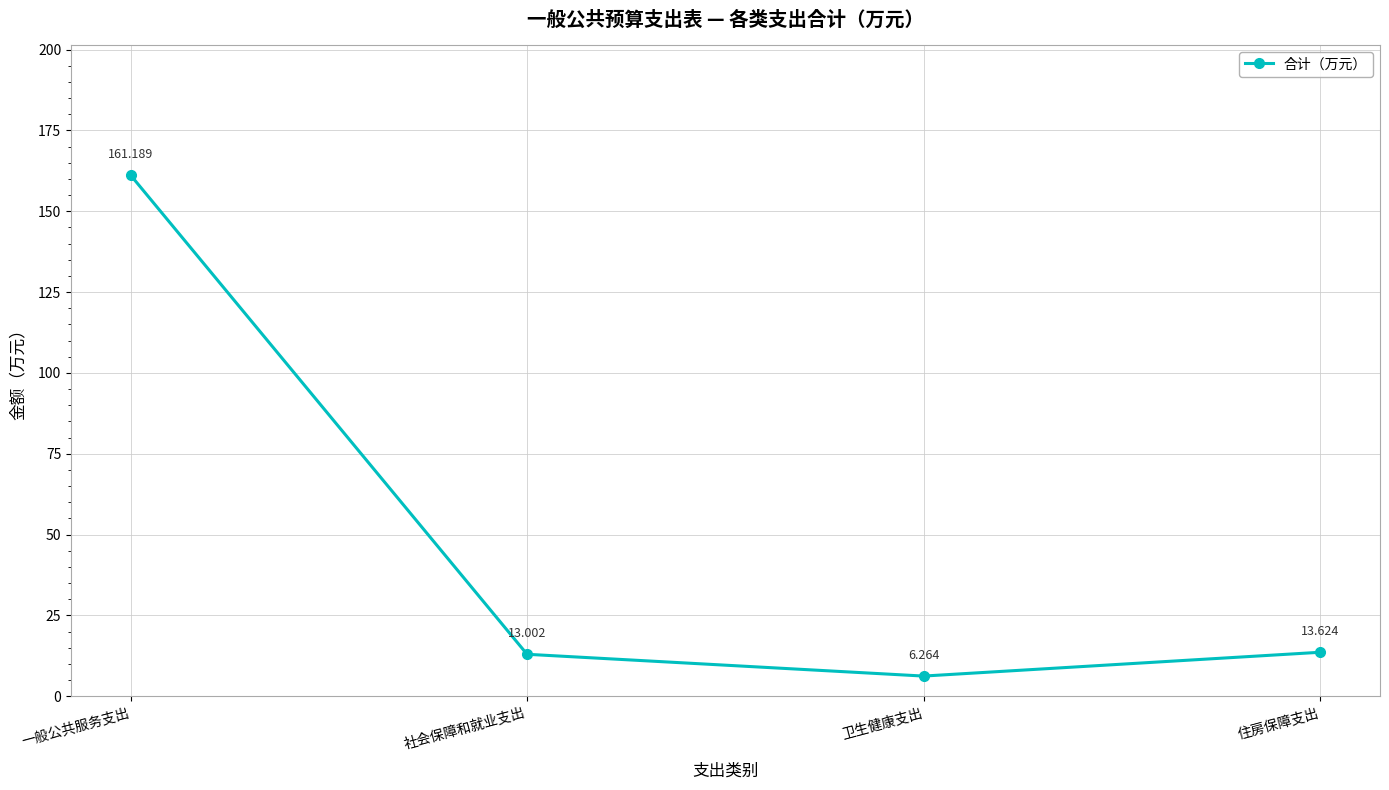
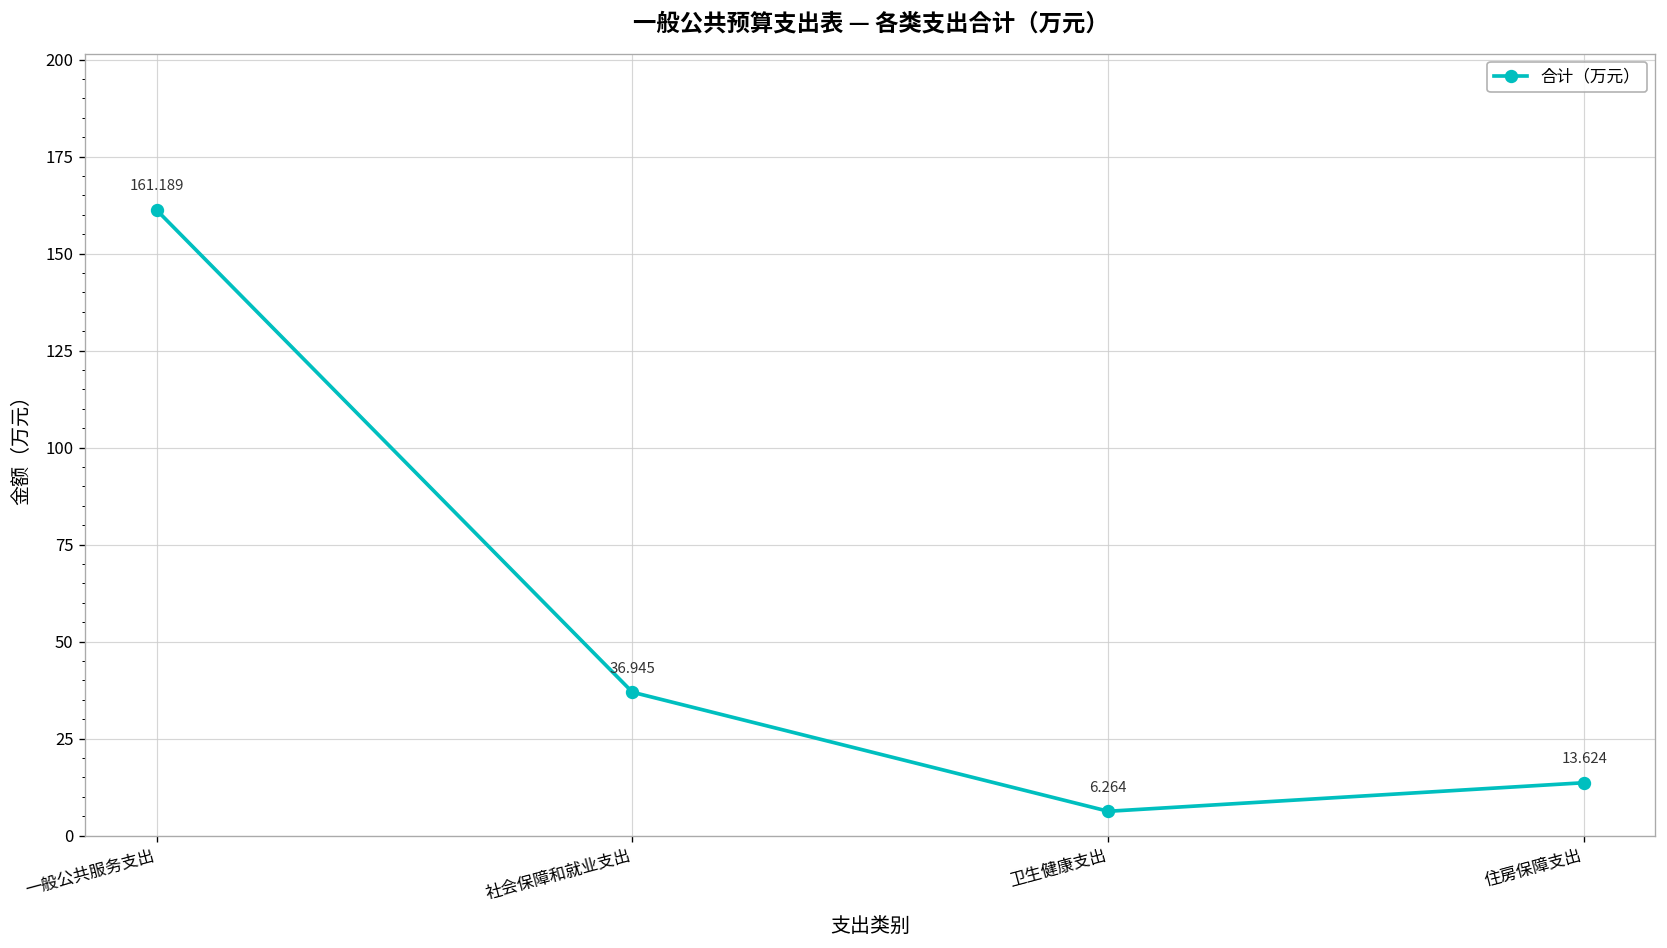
社会保障和就业支出: 13.002 -> 36.945
